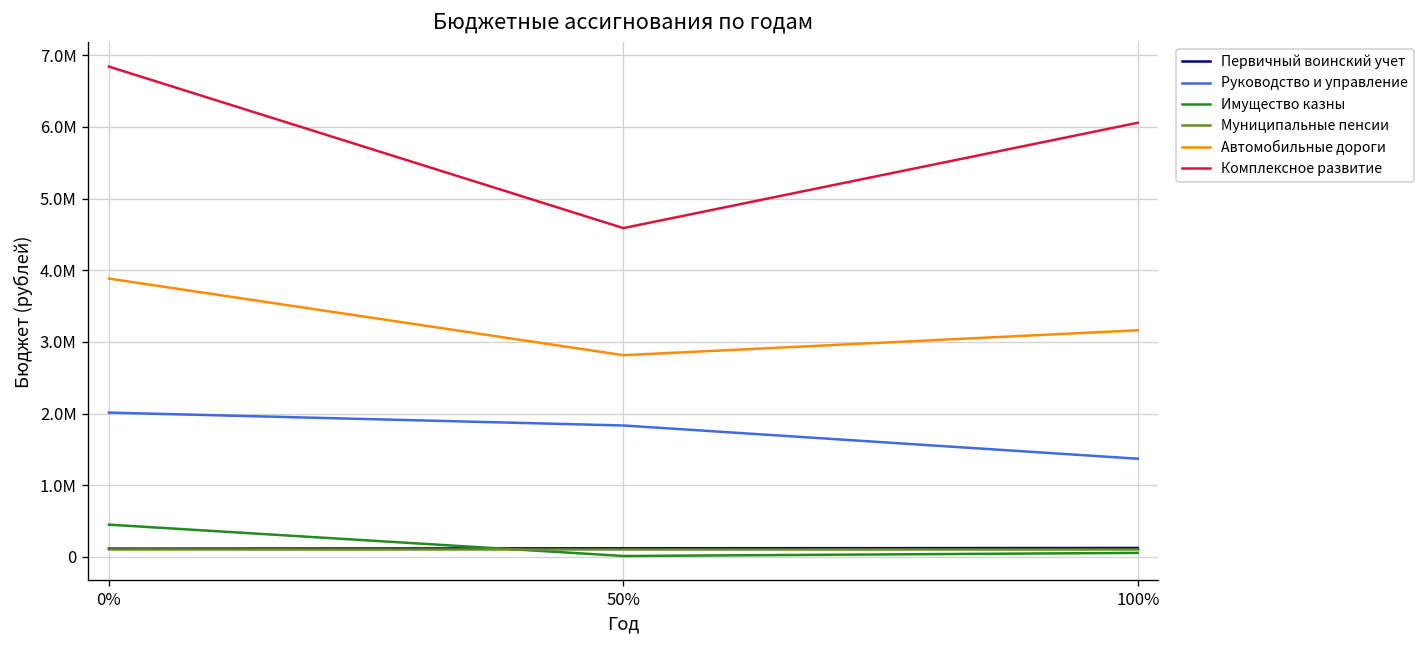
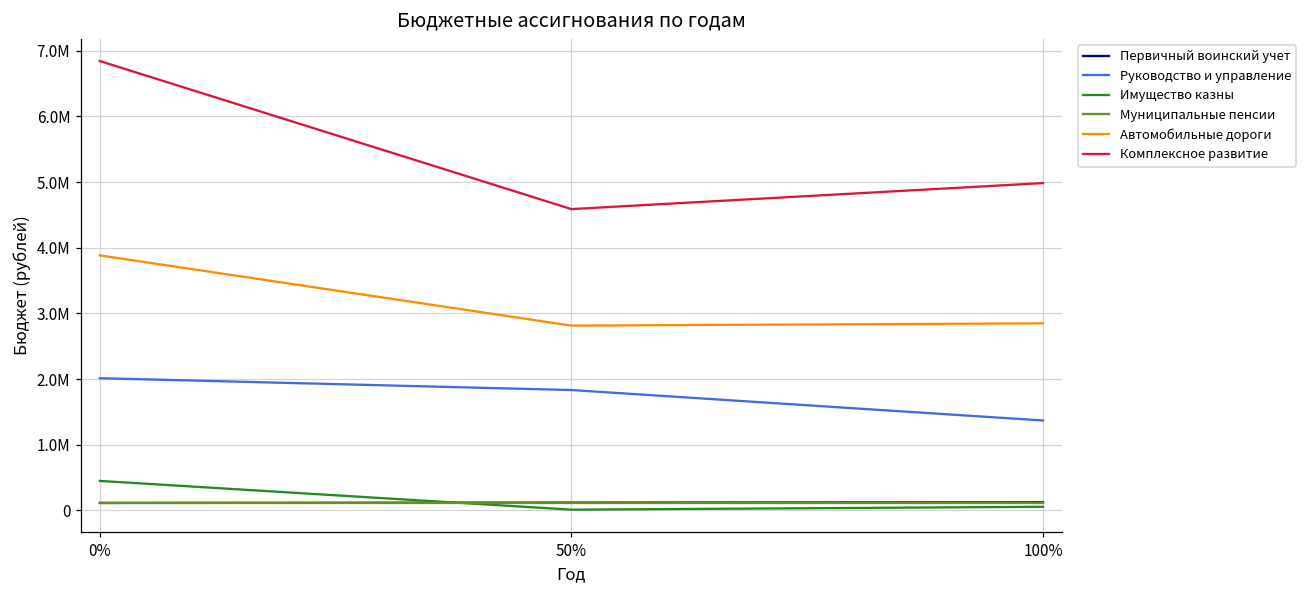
Автомобильные дороги, 100%: 3200000 -> 2800000
Комплексное развитие, 100%: 6100000 -> 5000000
